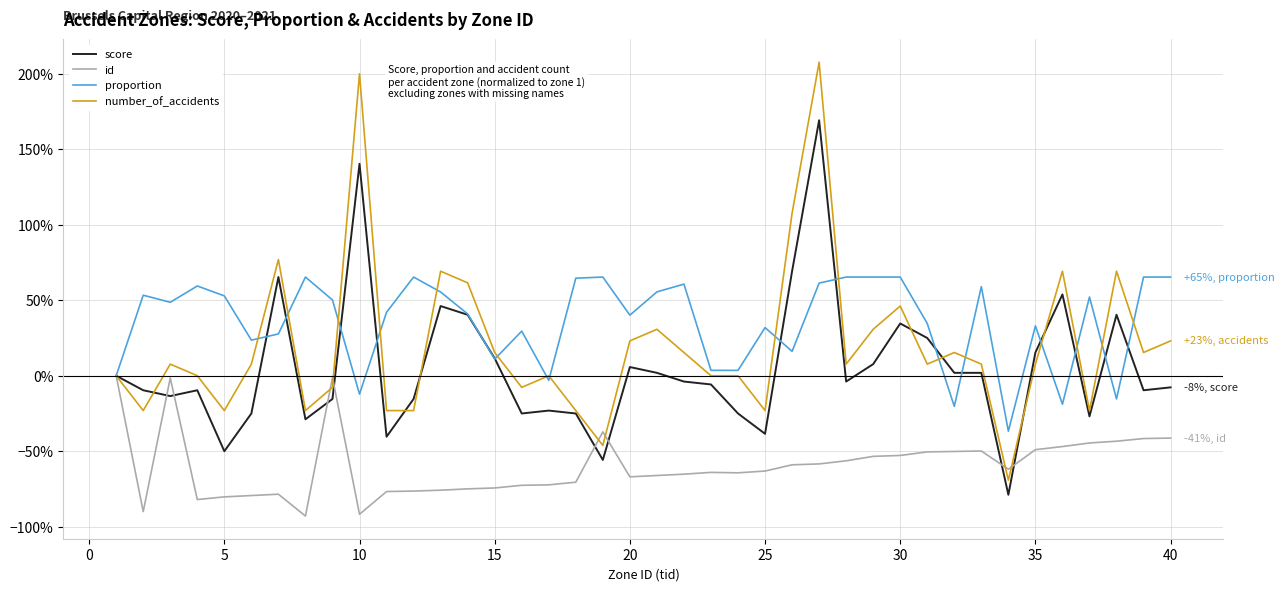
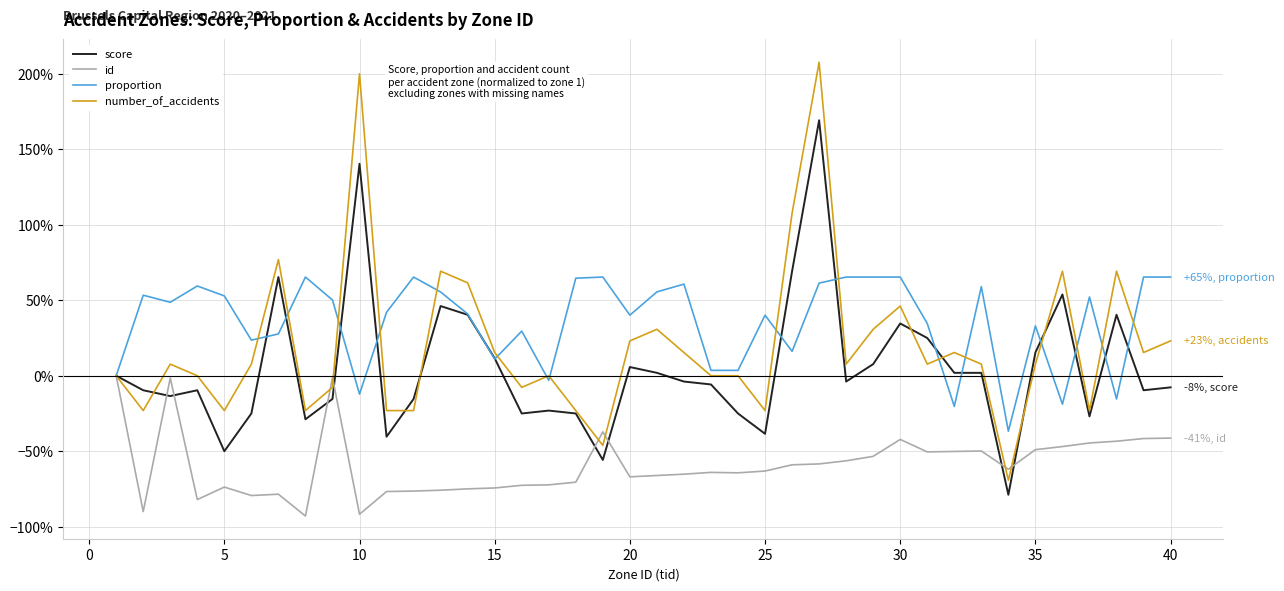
id, 5: -80% -> -74%
proportion, 25: 32% -> 40%
id, 30: -53% -> -42%
